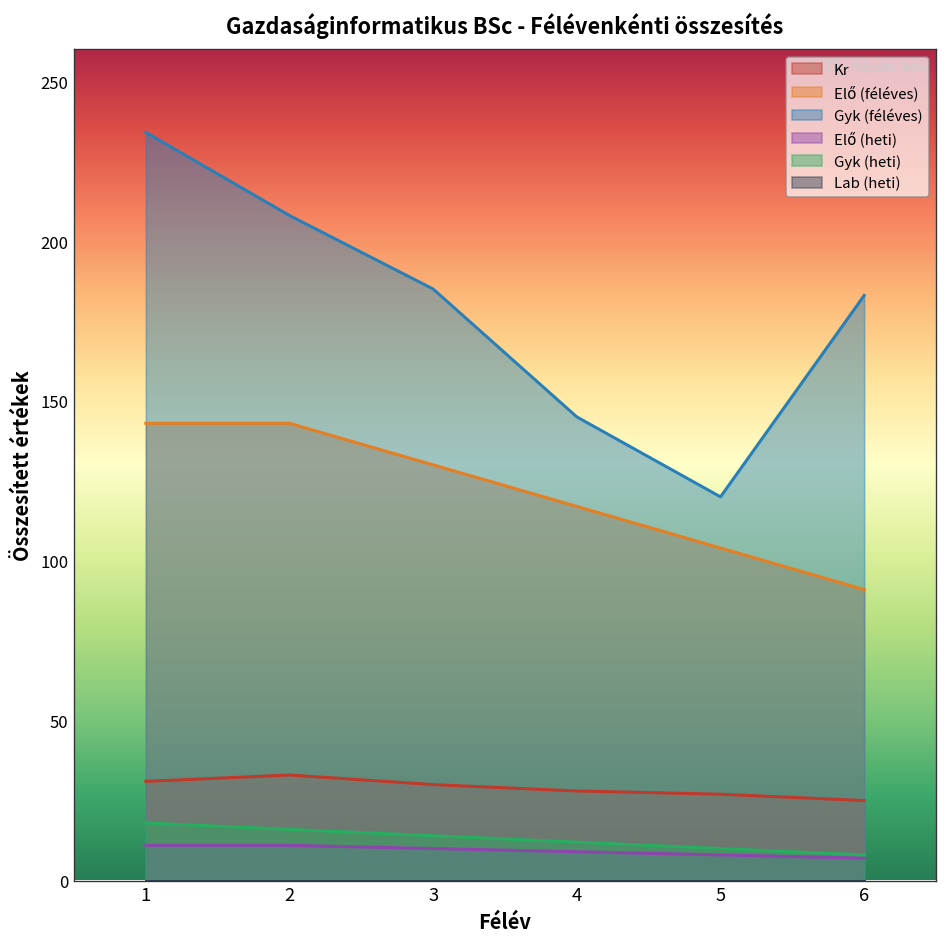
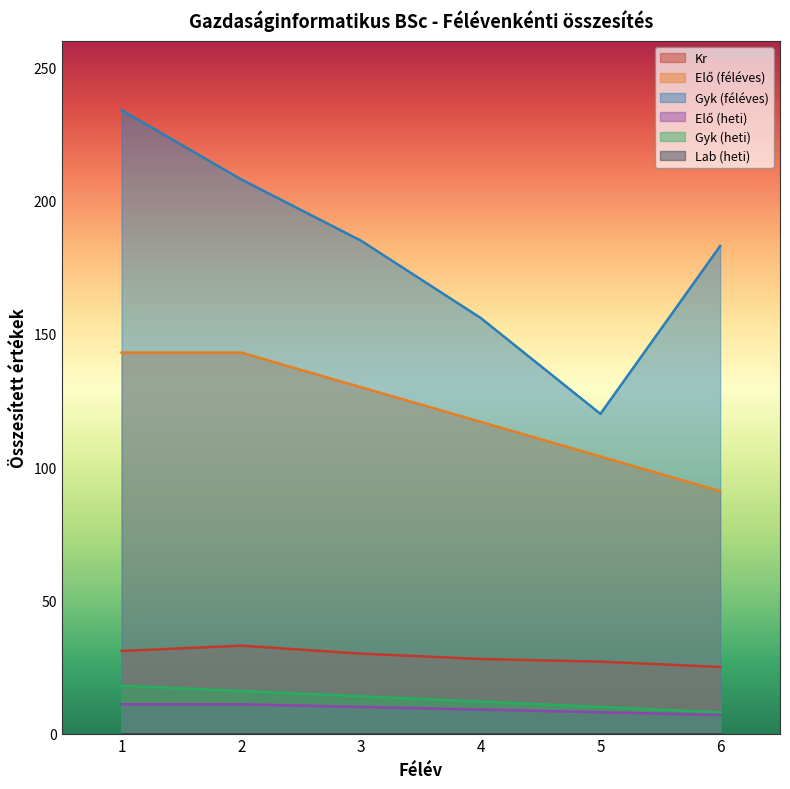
Gyk (féléves), 4: 145 -> 156
